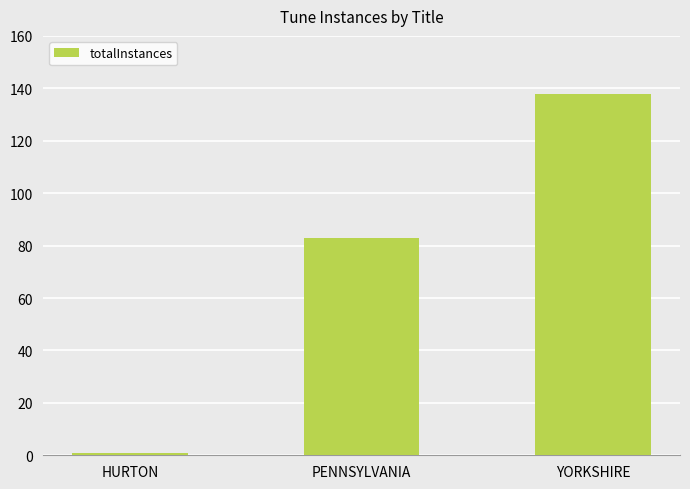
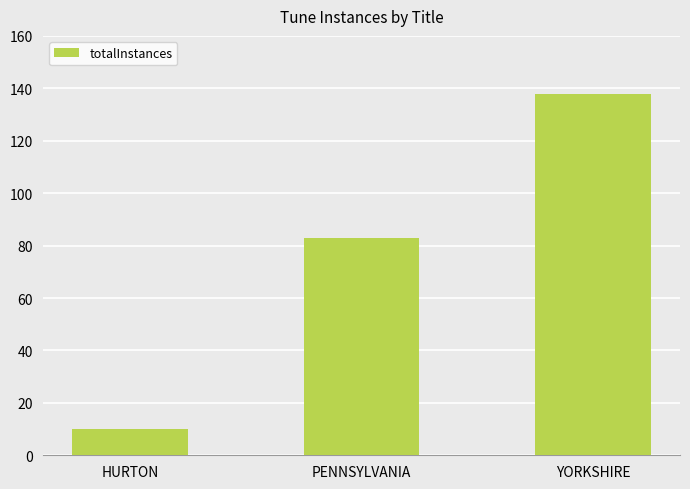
HURTON: 1 -> 10
